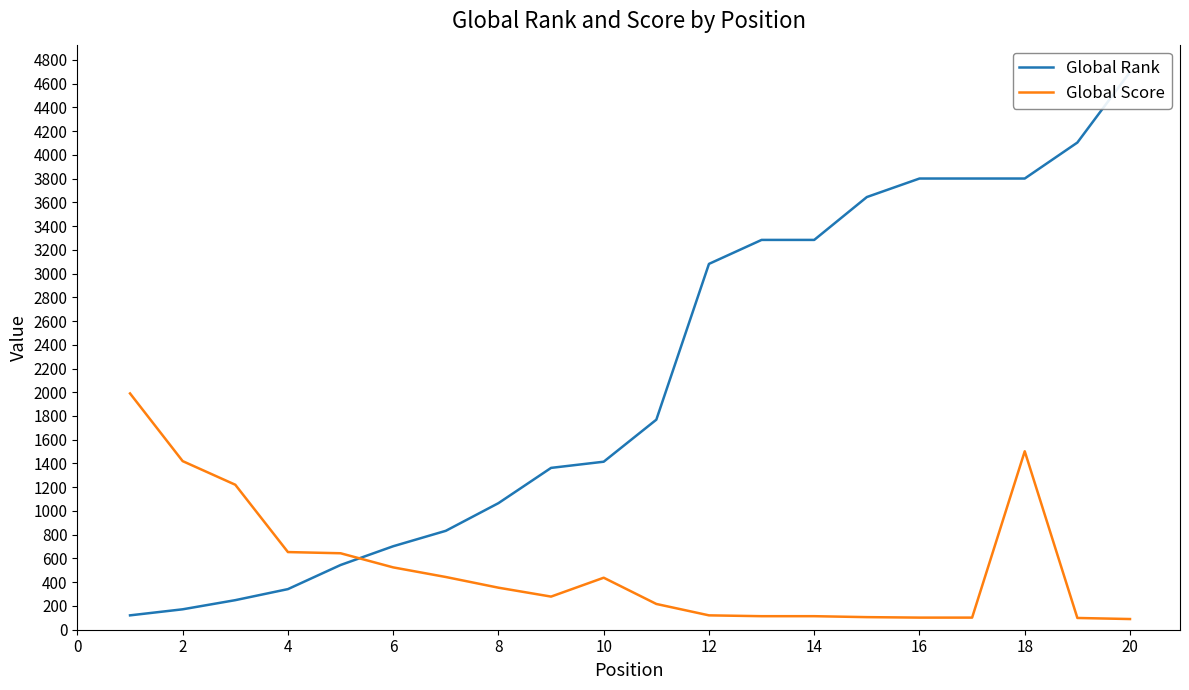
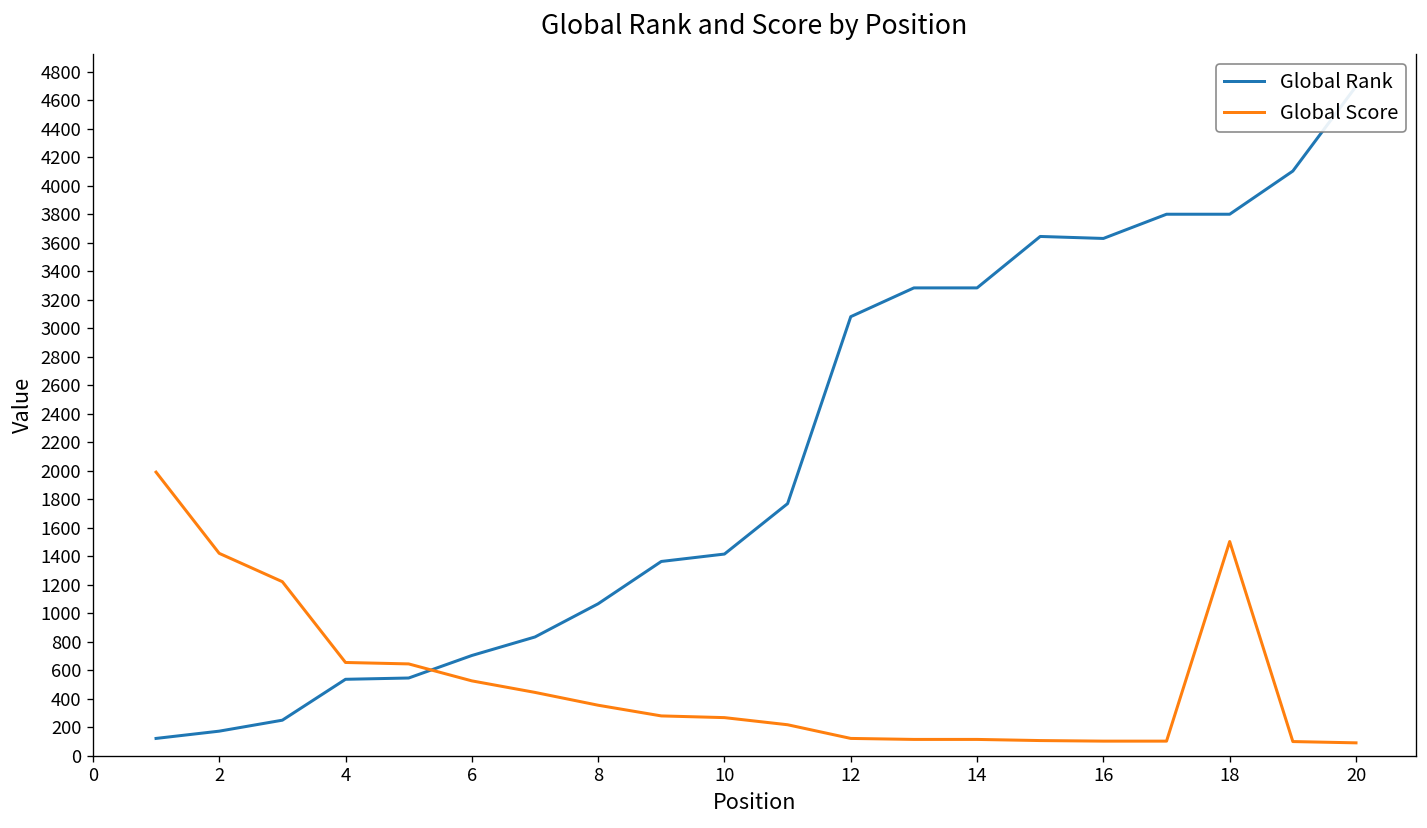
Global Rank, 4: 340 -> 540
Global Score, 10: 440 -> 270
Global Rank, 16: 3800 -> 3630
